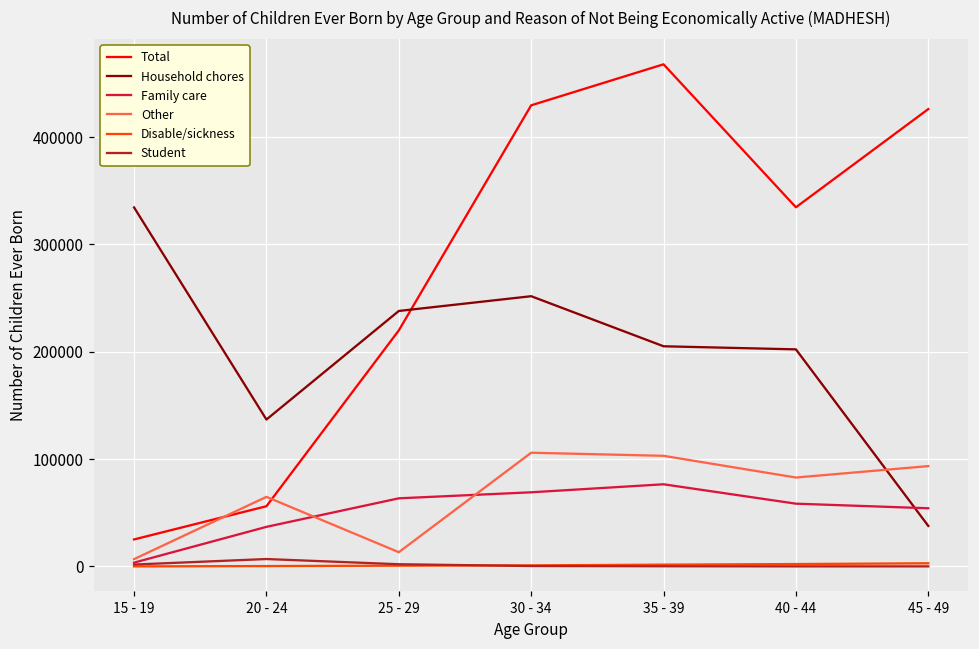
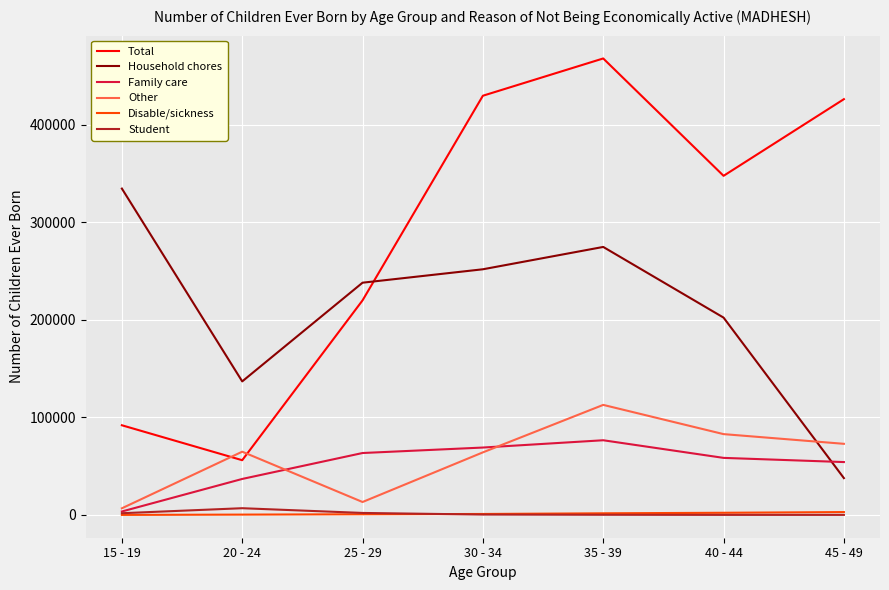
Total, 15 - 19: 30000 -> 90000
Other, 30 - 34: 110000 -> 60000
Household chores, 35 - 39: 210000 -> 270000
Other, 35 - 39: 100000 -> 110000
Total, 40 - 44: 330000 -> 350000
Other, 45 - 49: 90000 -> 70000
